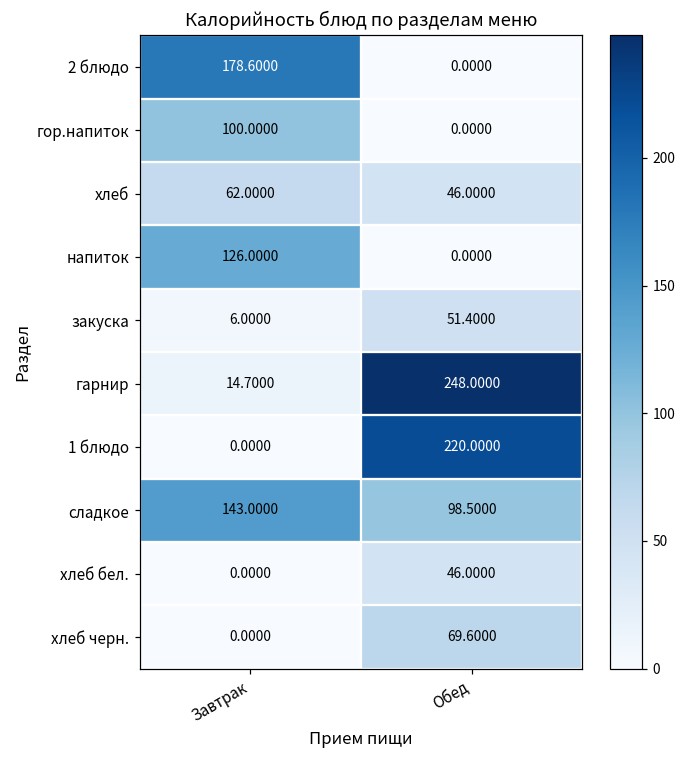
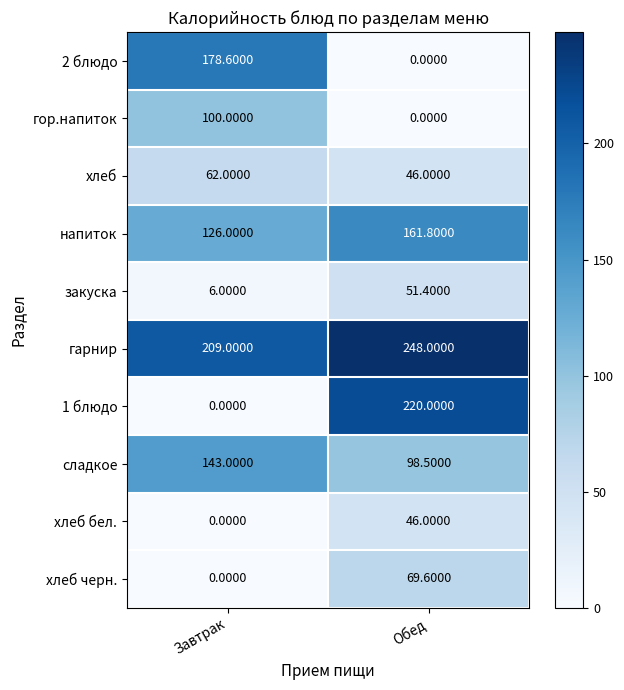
напиток, Обед: 0.0000 -> 161.8000
гарнир, Завтрак: 14.7000 -> 209.0000
